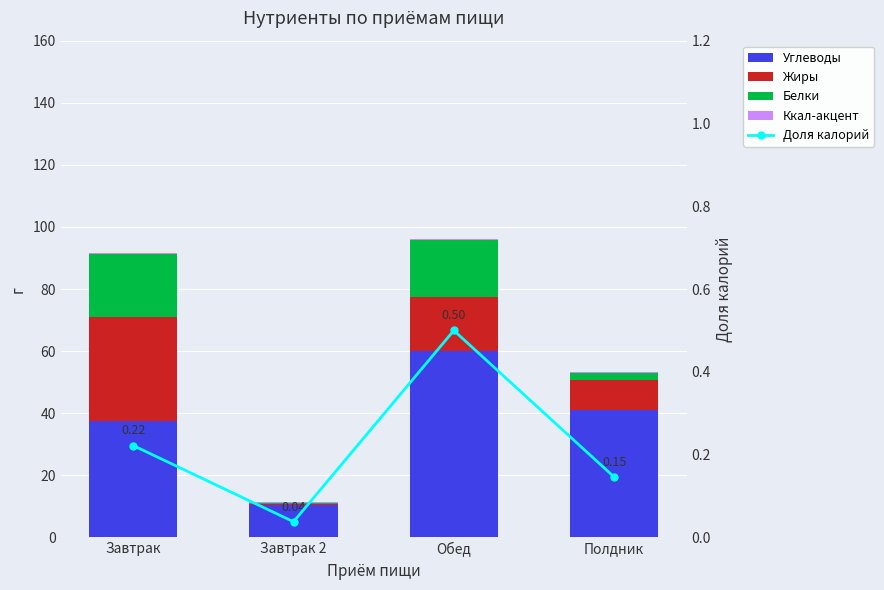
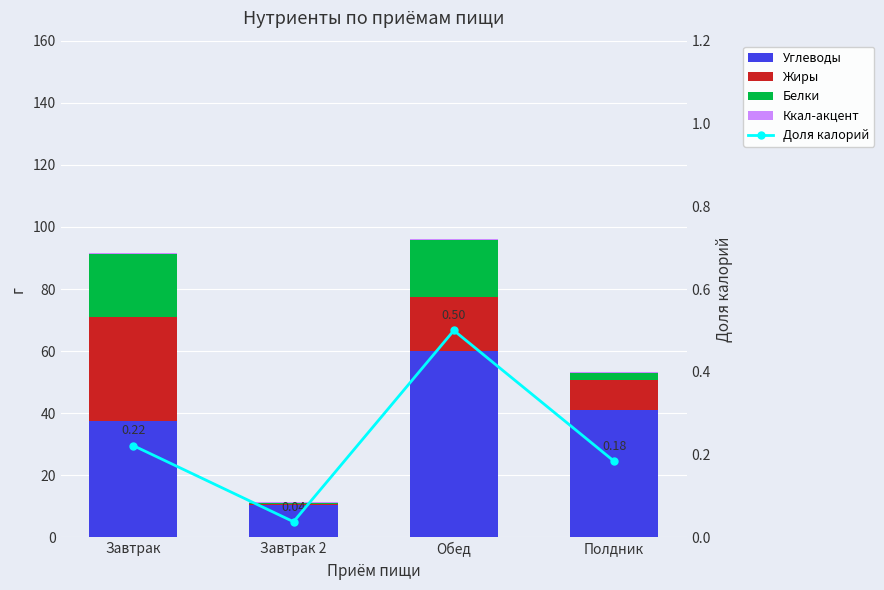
Доля калорий, Полдник: 0.15 -> 0.18
